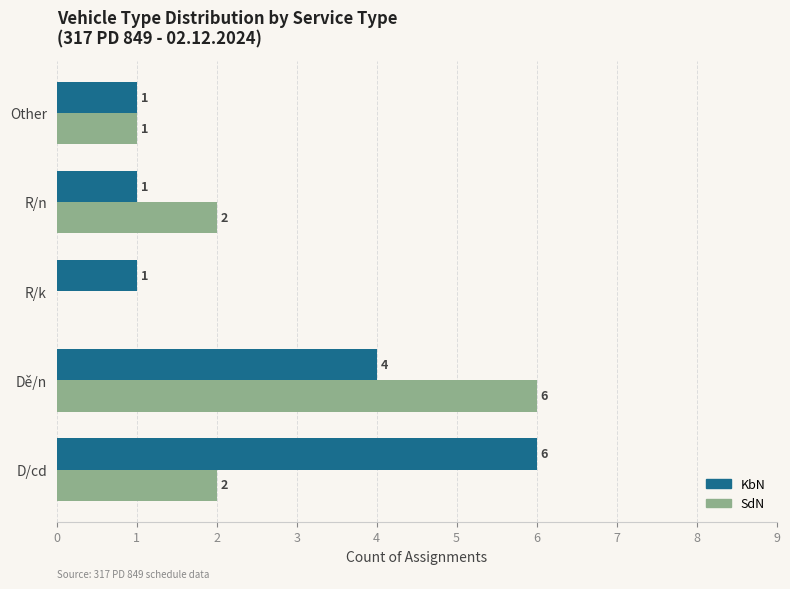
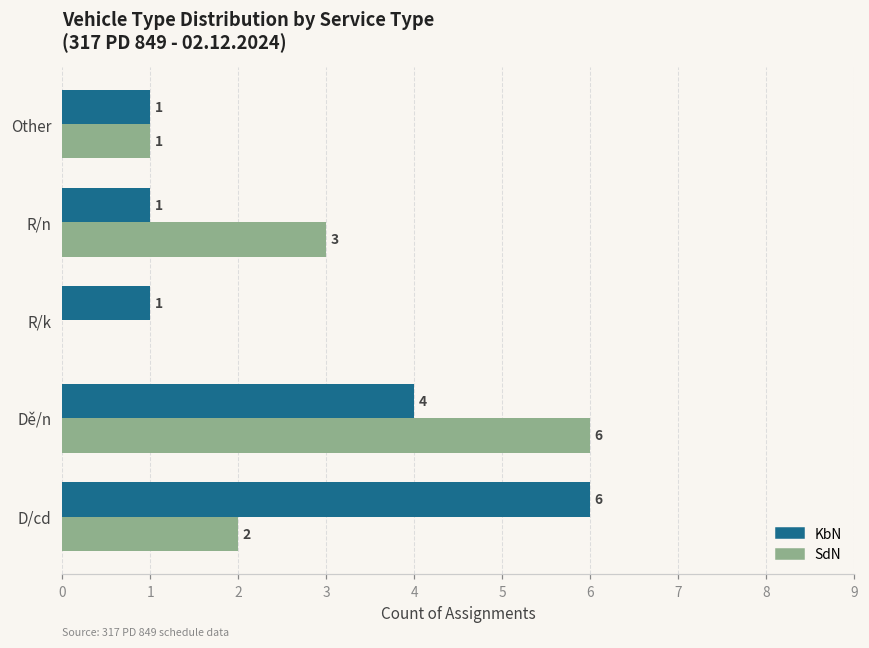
SdN, R/n: 2 -> 3
